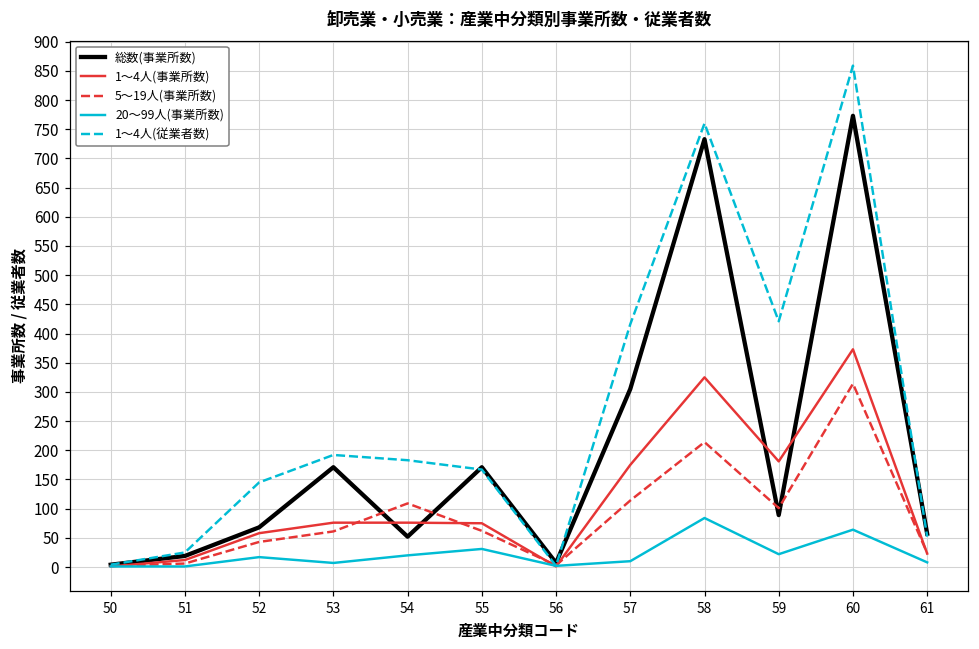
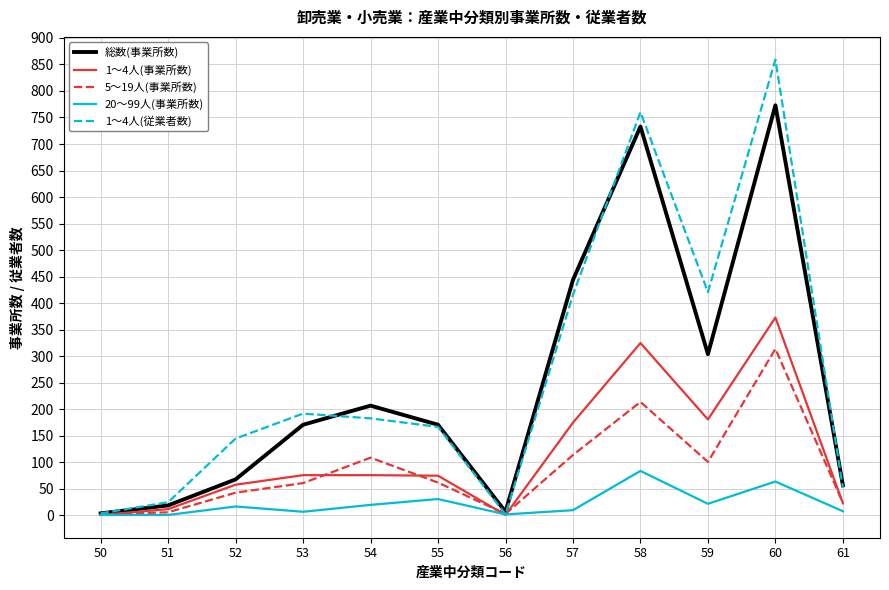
総数(事業所数), 54: 50 -> 210
総数(事業所数), 57: 310 -> 440
総数(事業所数), 59: 90 -> 300
